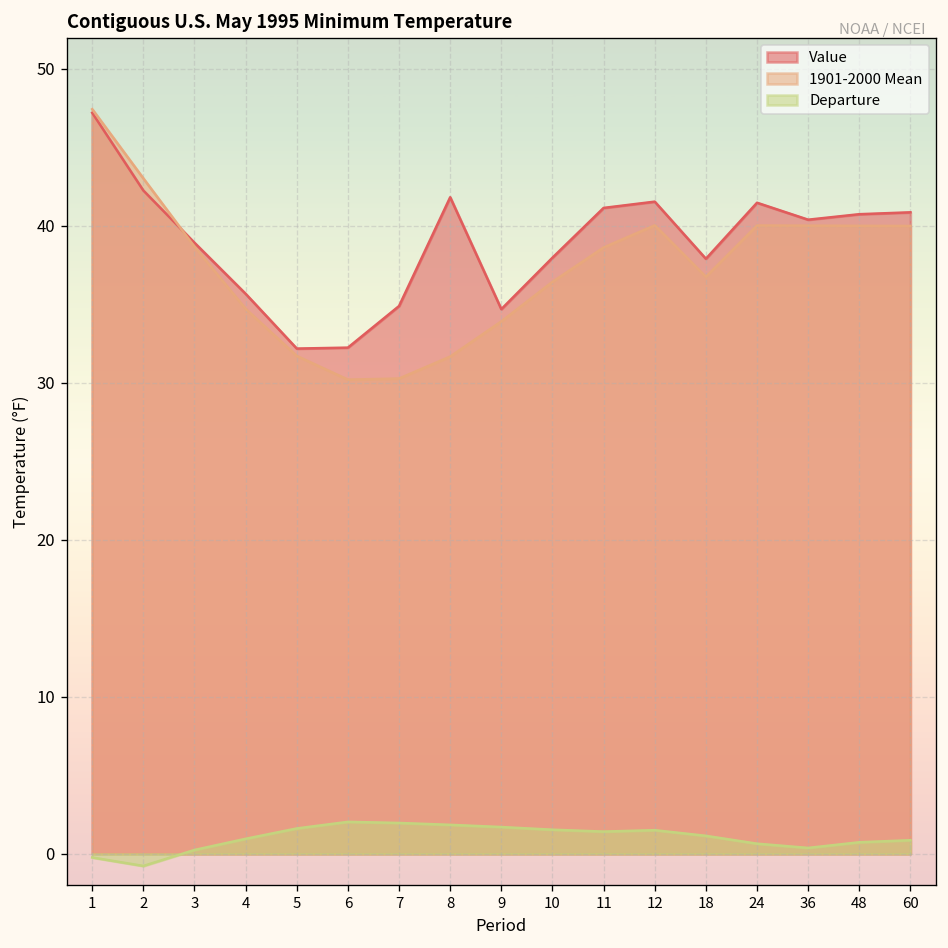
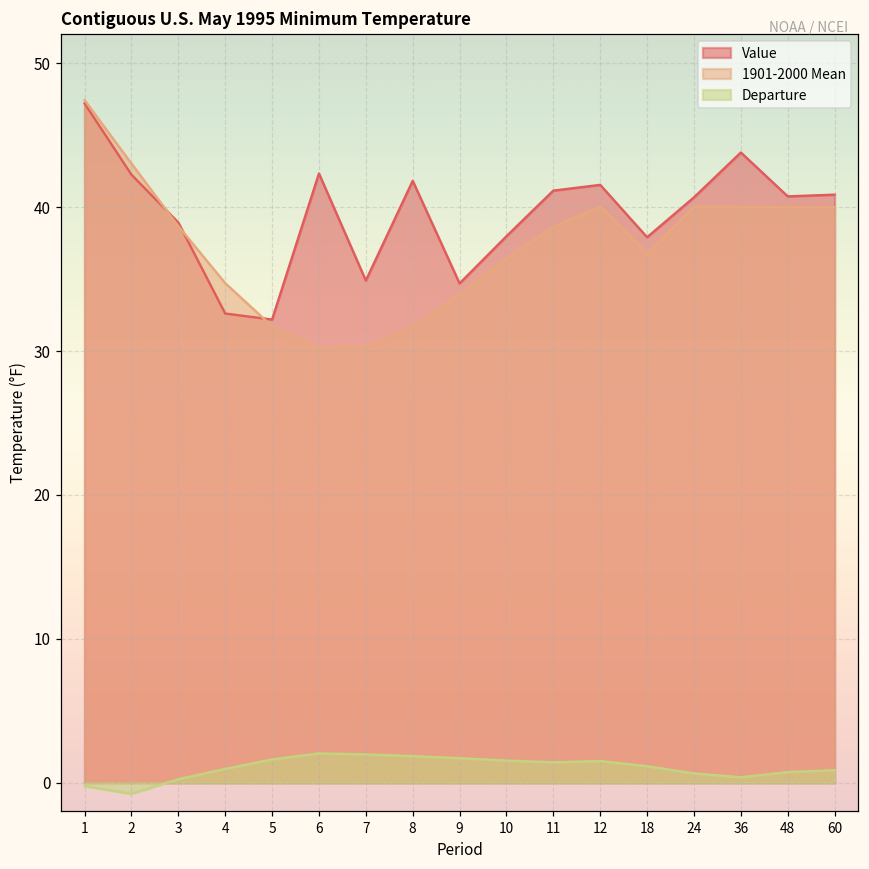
Value, 4: 35.7 -> 32.6
Value, 6: 32.3 -> 42.3
Value, 24: 41.5 -> 40.7
Value, 36: 40.4 -> 43.8
